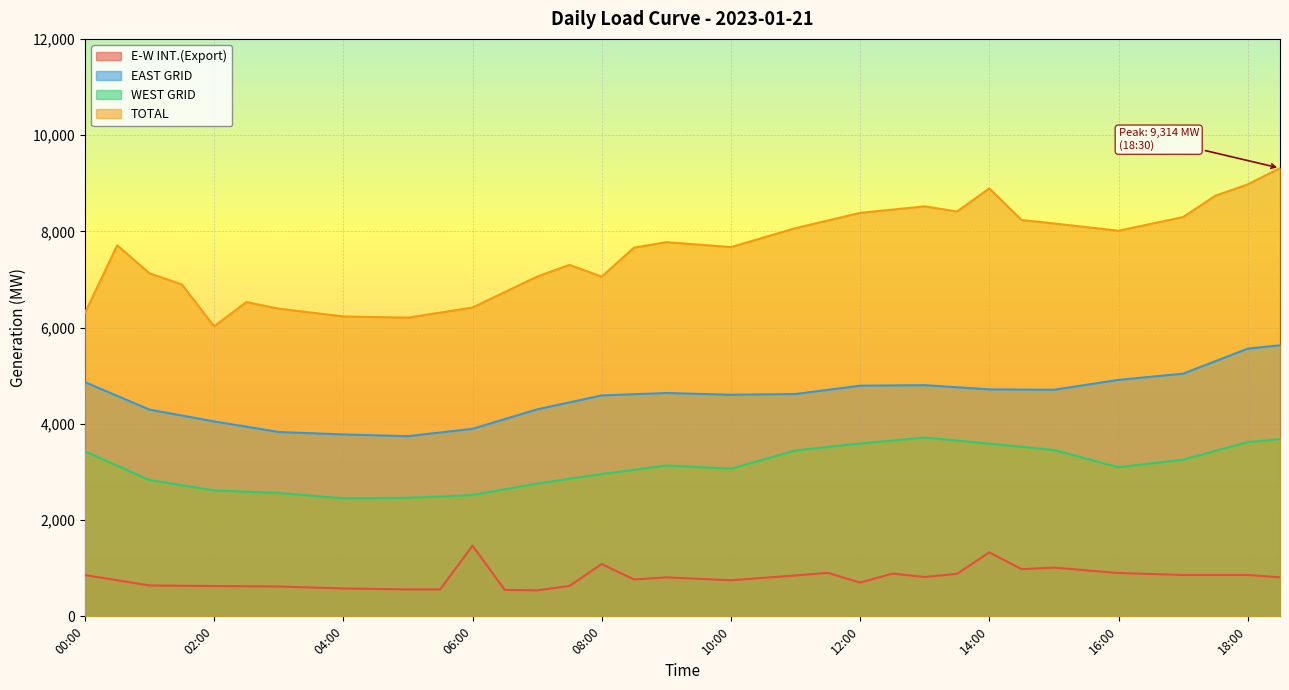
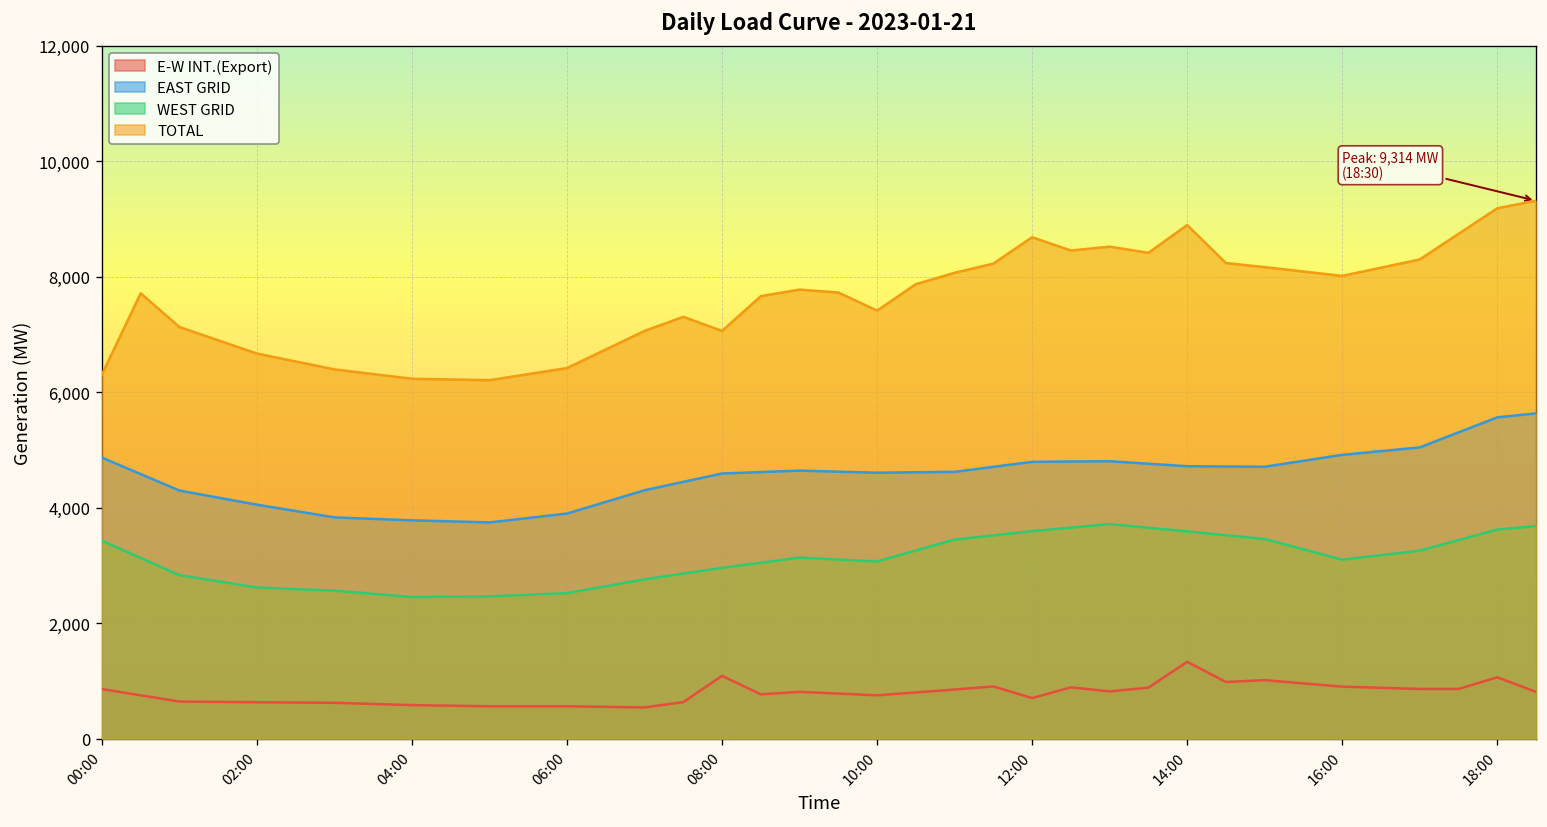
TOTAL, 02:00: 6,000 -> 6,700
E-W INT.(Export), 06:00: 1,500 -> 600
TOTAL, 10:00: 7,700 -> 7,400
TOTAL, 12:00: 8,400 -> 8,700
E-W INT.(Export), 18:00: 900 -> 1,100
TOTAL, 18:00: 9,000 -> 9,200
